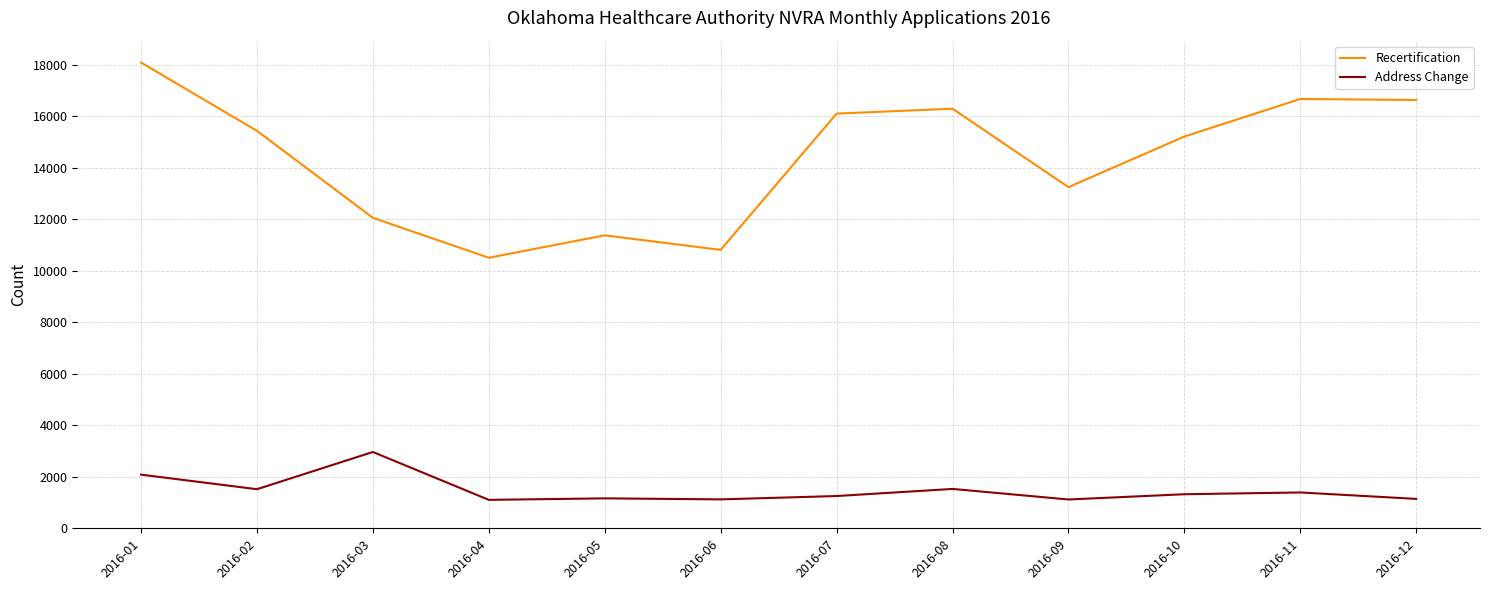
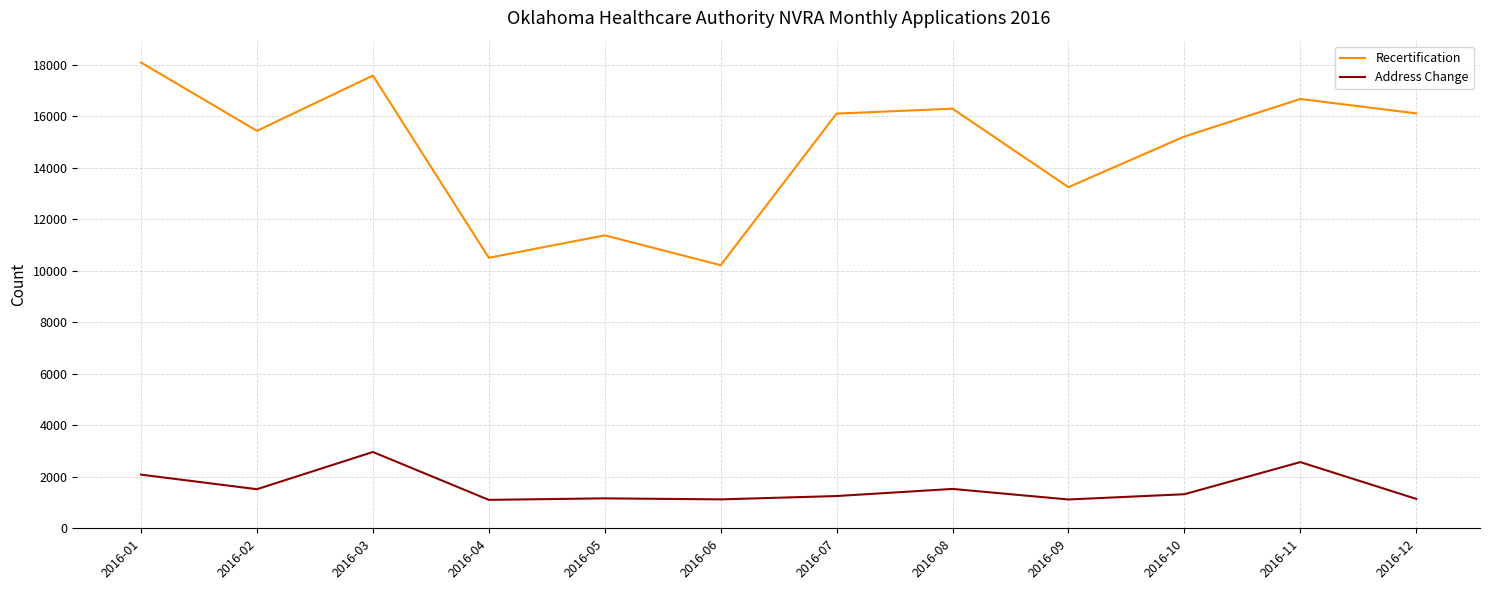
Recertification, 2016-03: 12100 -> 17600
Recertification, 2016-06: 10800 -> 10200
Address Change, 2016-11: 1400 -> 2600
Recertification, 2016-12: 16600 -> 16100
